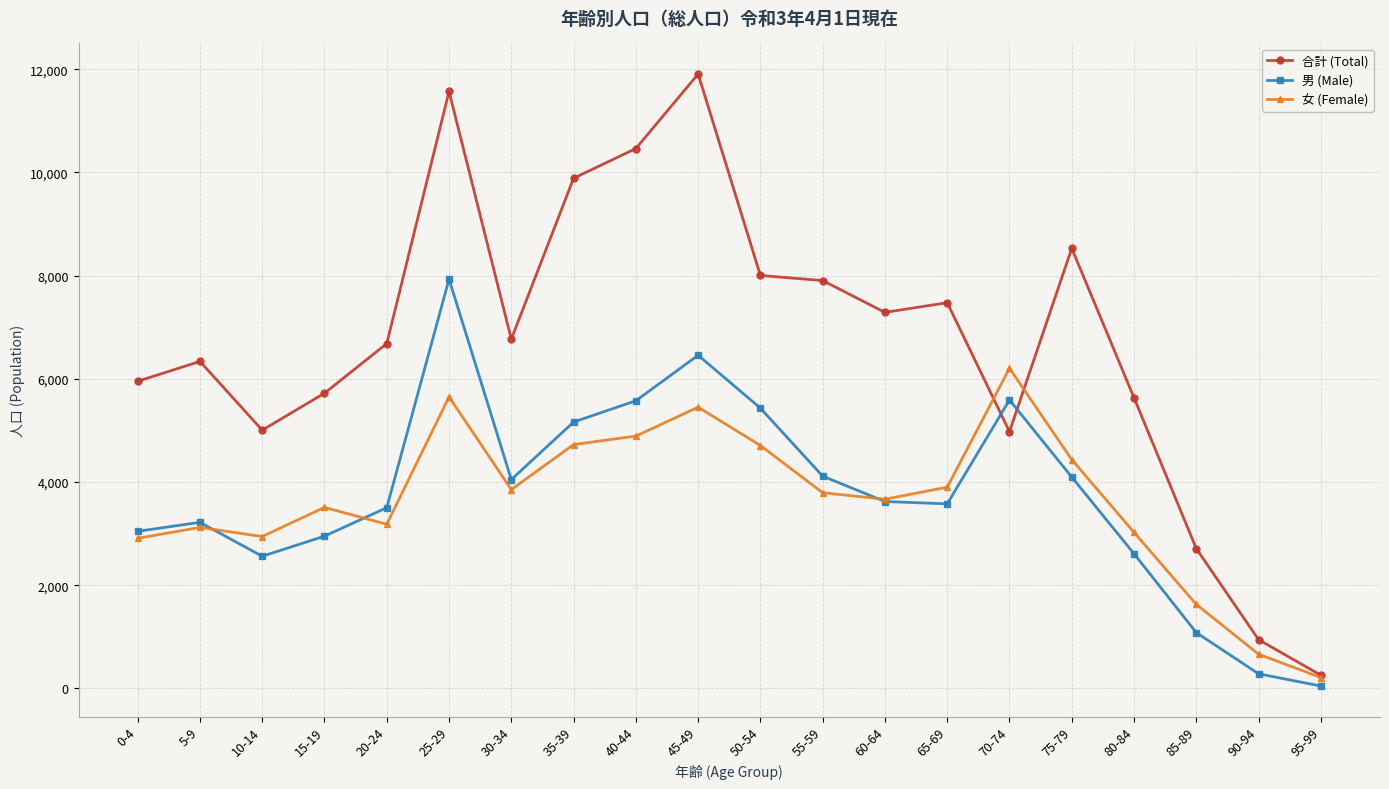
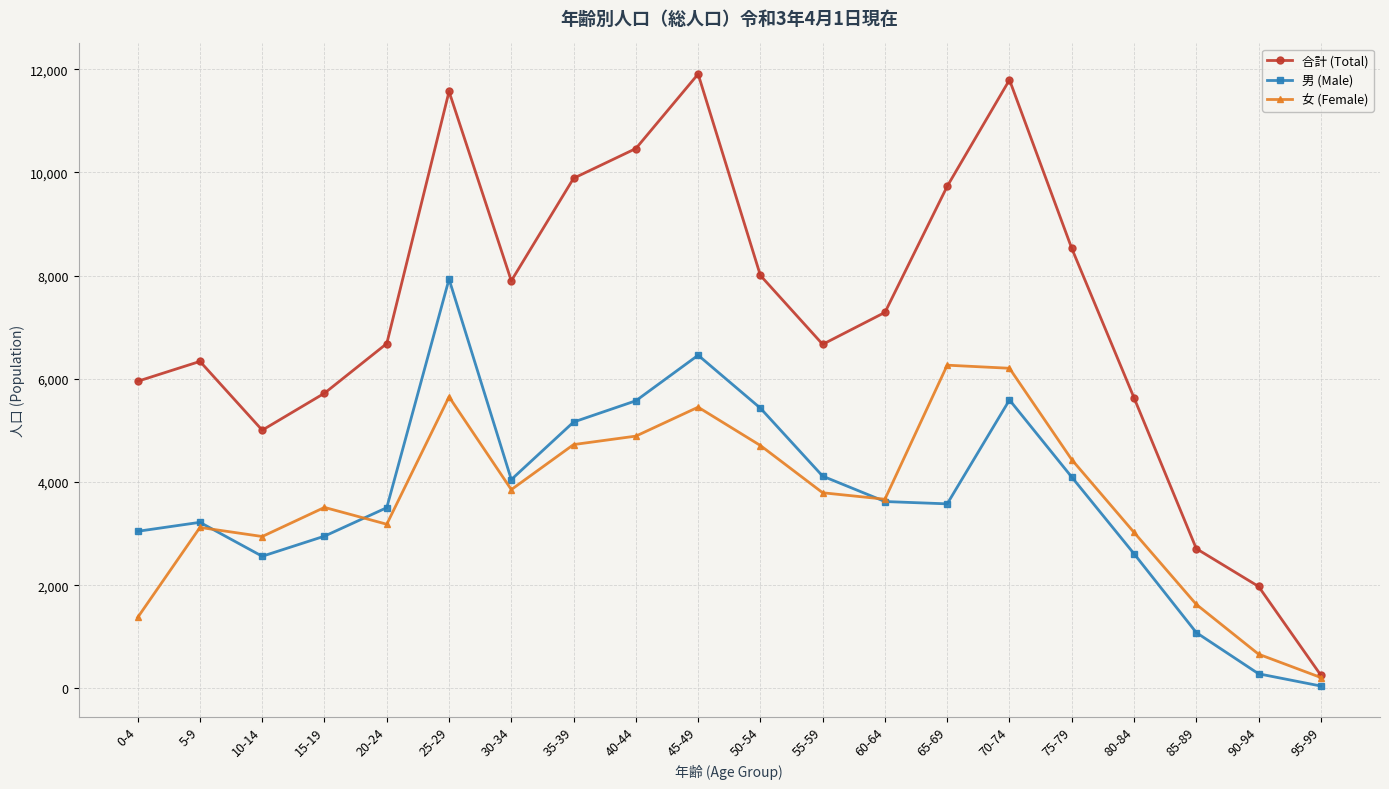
女 (Female), 0-4: 2,900 -> 1,400
合計 (Total), 30-34: 6,800 -> 7,900
合計 (Total), 55-59: 7,900 -> 6,700
合計 (Total), 65-69: 7,500 -> 9,700
女 (Female), 65-69: 3,900 -> 6,300
合計 (Total), 70-74: 5,000 -> 11,800
合計 (Total), 90-94: 900 -> 2,000
